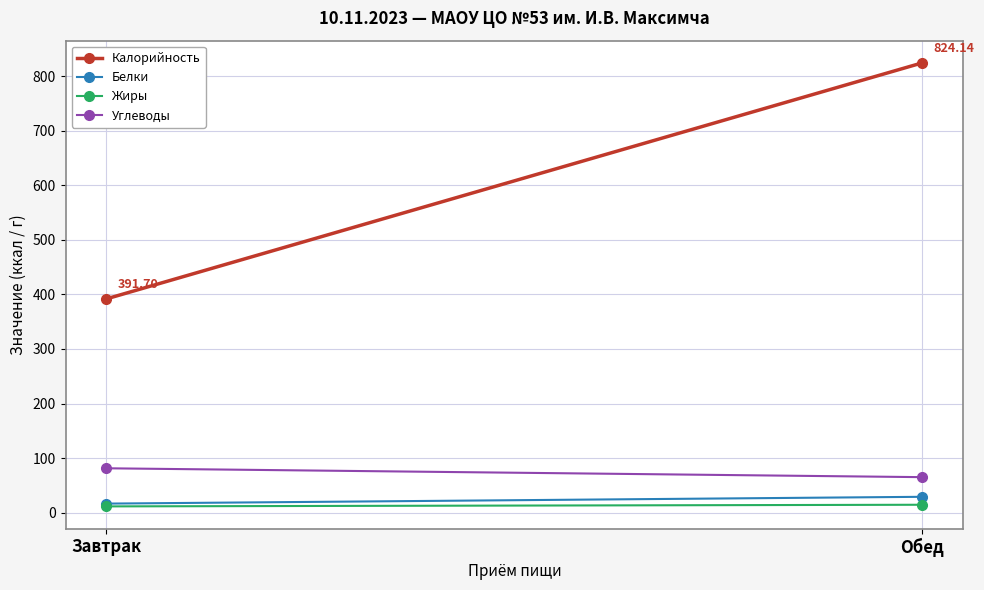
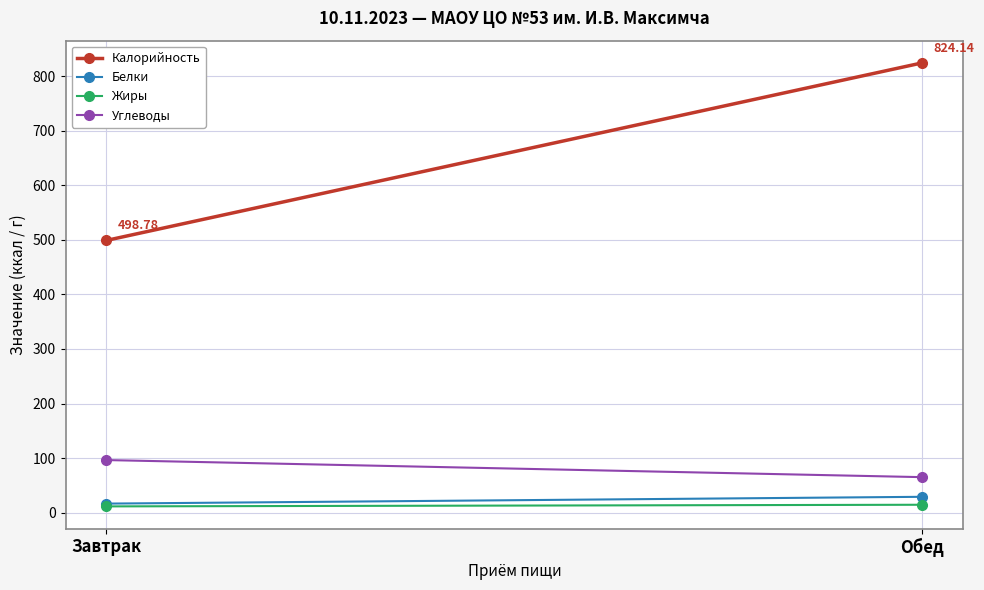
Калорийность, Завтрак: 391.70 -> 498.78
Углеводы, Завтрак: 80 -> 100
